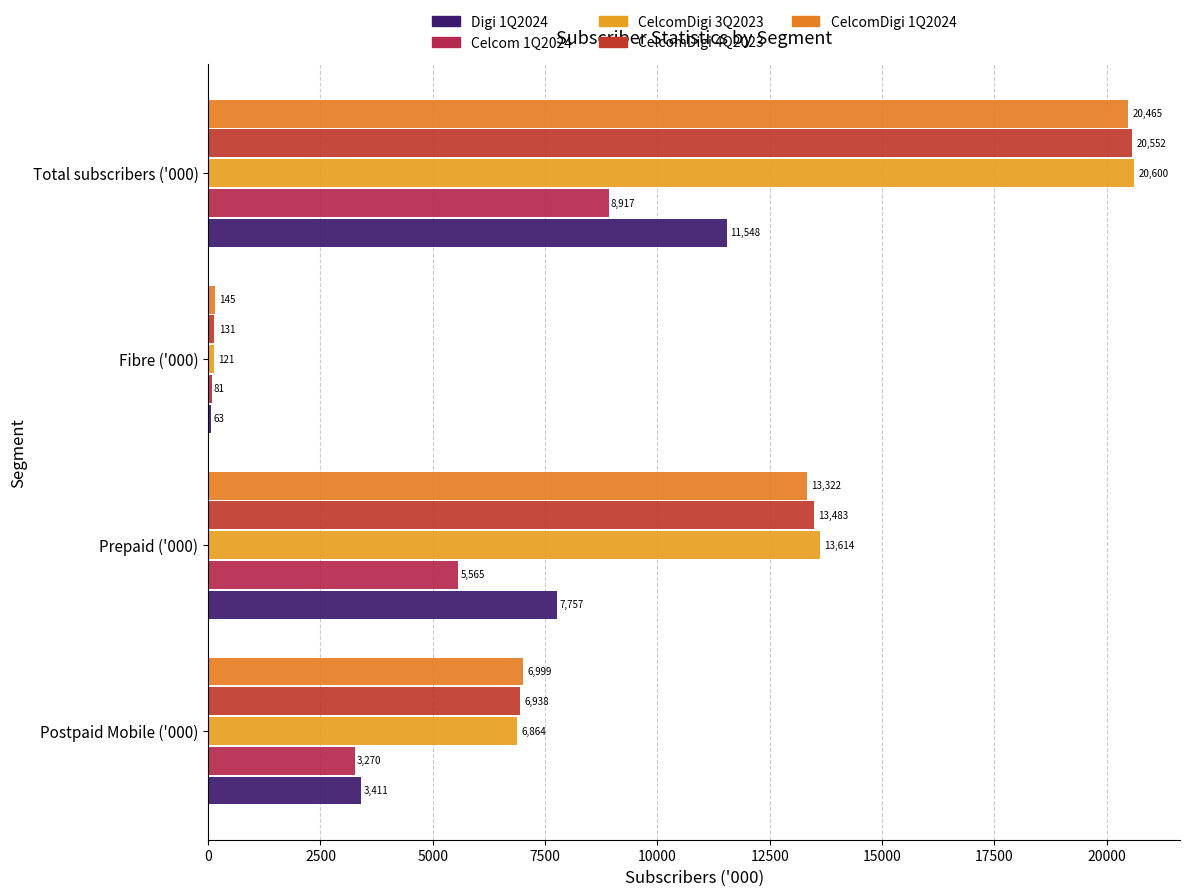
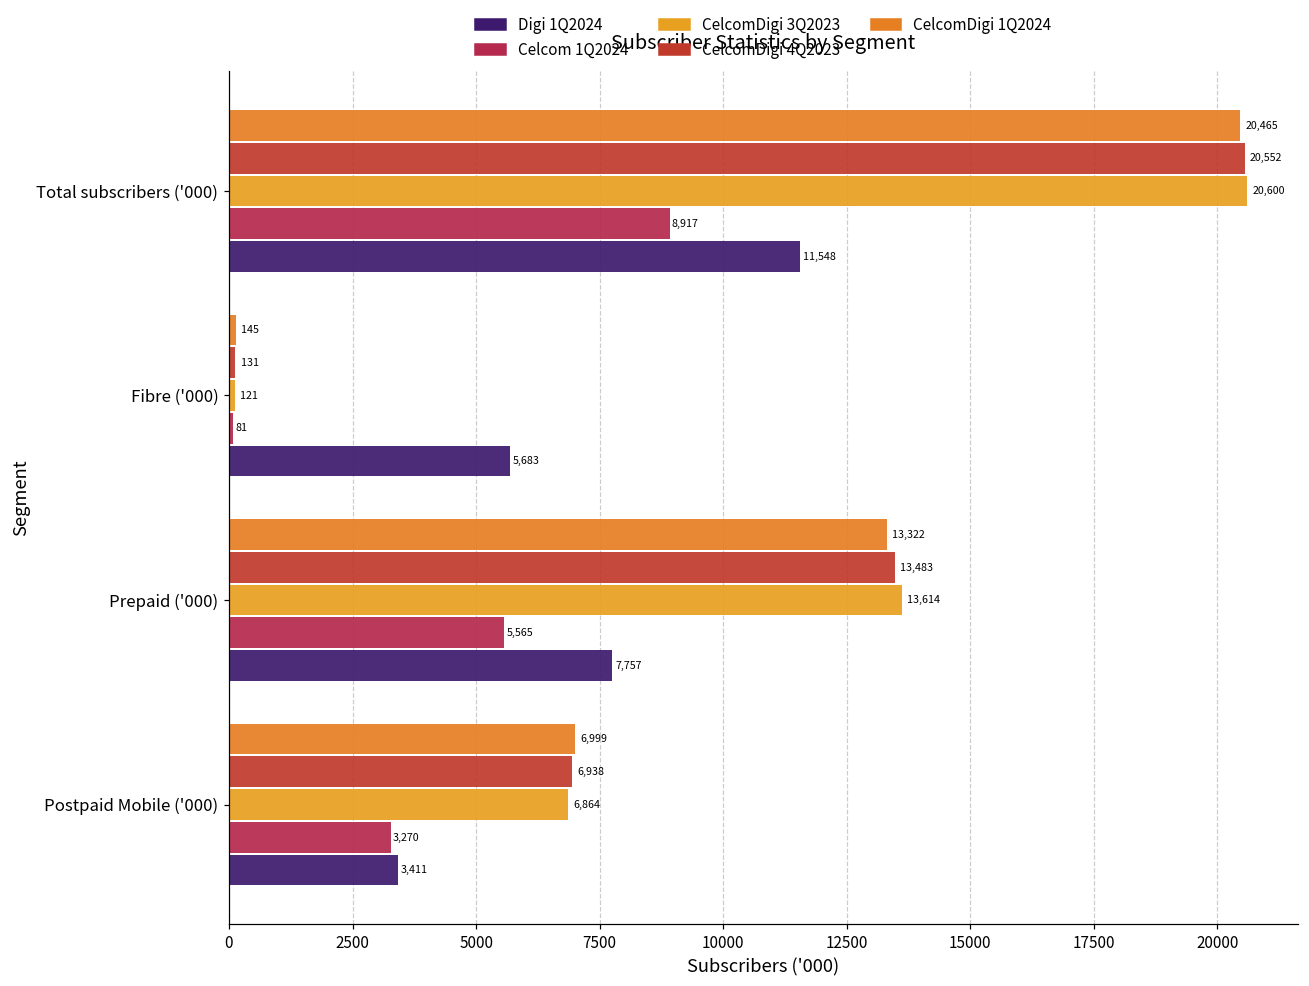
Digi 1Q2024, Fibre ('000): 63 -> 5,683
